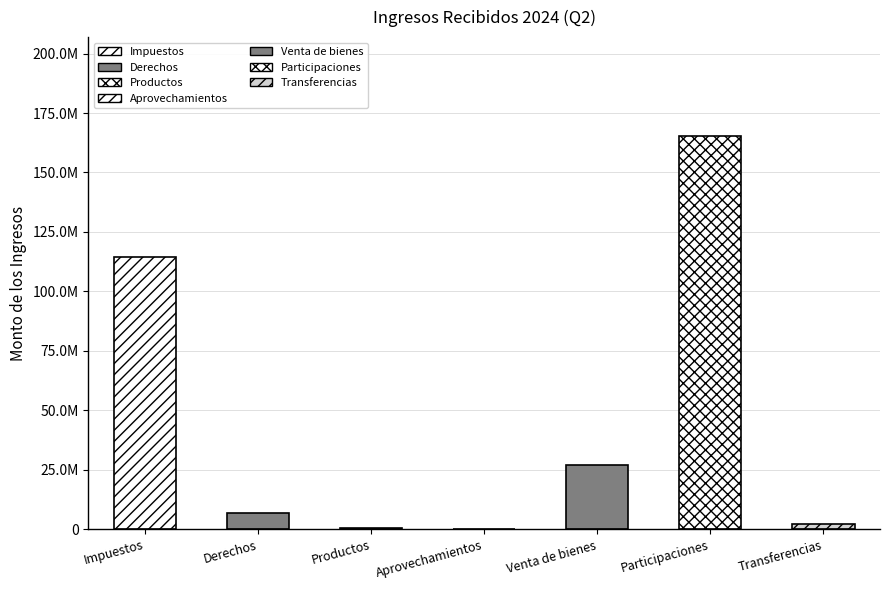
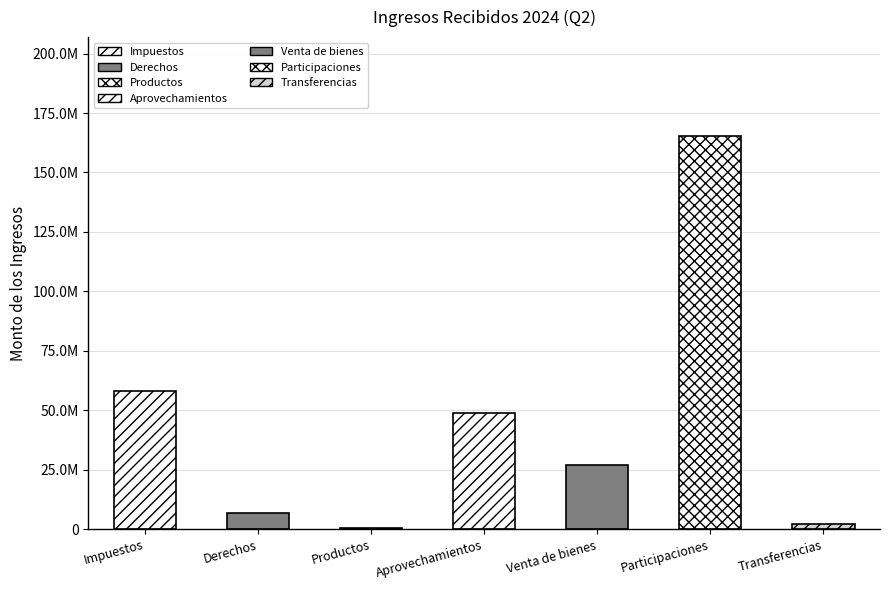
Impuestos: 115000000 -> 58000000
Aprovechamientos: 0 -> 49000000
